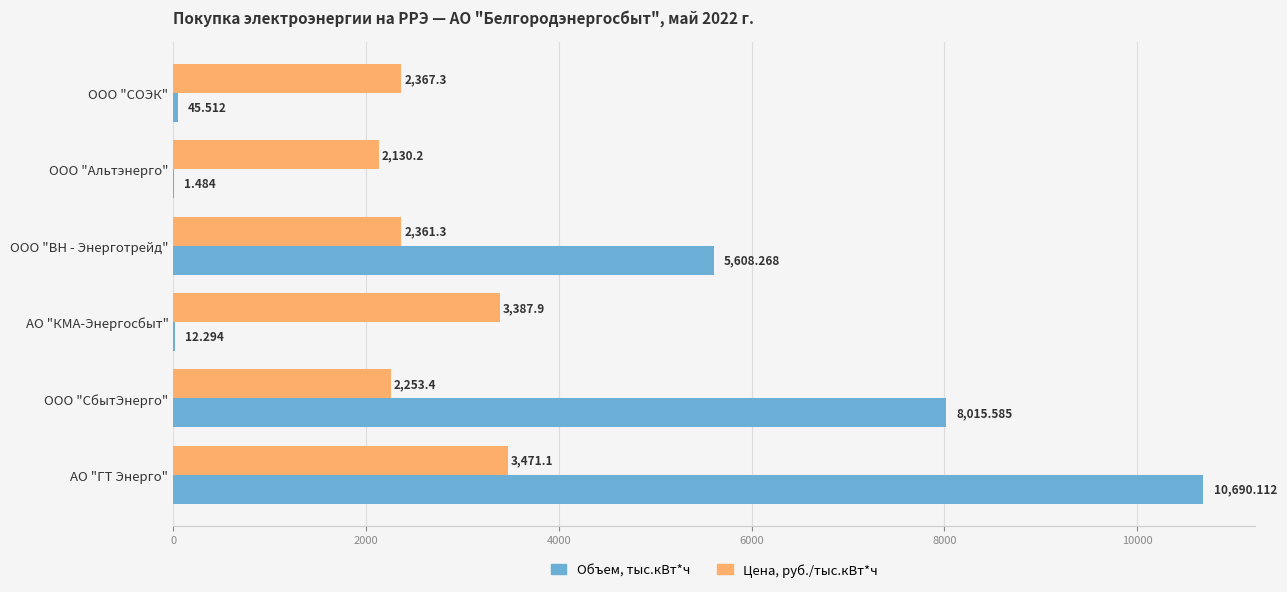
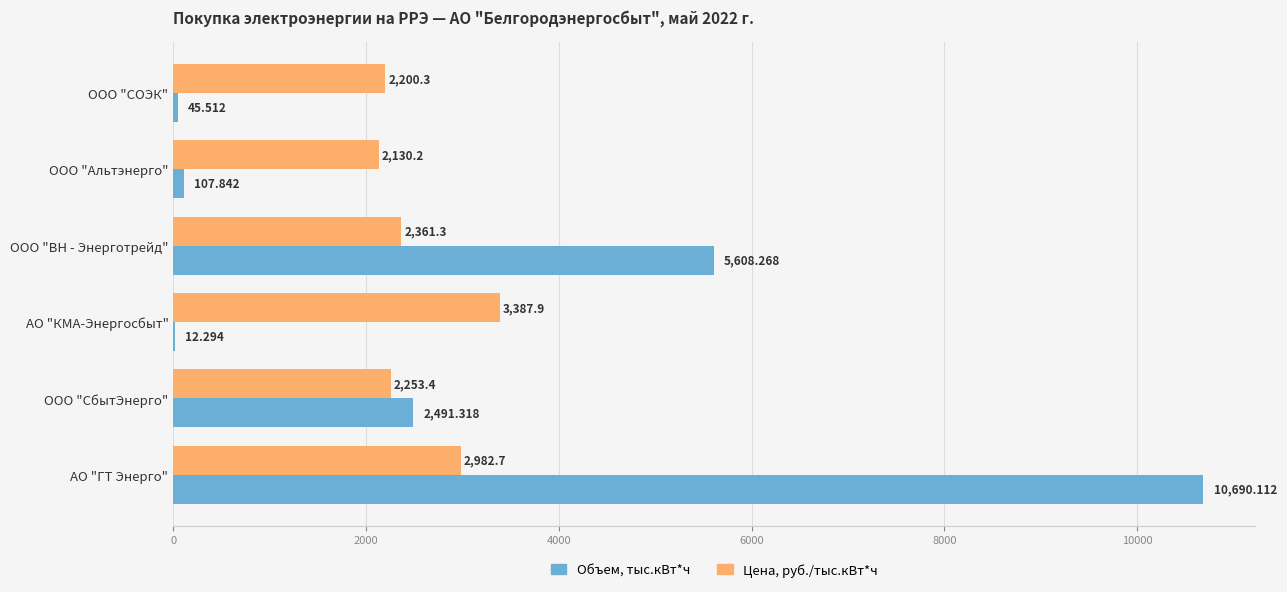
Цена, руб./тыс.кВт*ч, ООО "СОЭК": 2,367.3 -> 2,200.3
Объем, тыс.кВт*ч, ООО "Альтэнерго": 1.484 -> 107.842
Объем, тыс.кВт*ч, ООО "СбытЭнерго": 8,015.585 -> 2,491.318
Цена, руб./тыс.кВт*ч, АО "ГТ Энерго": 3,471.1 -> 2,982.7
